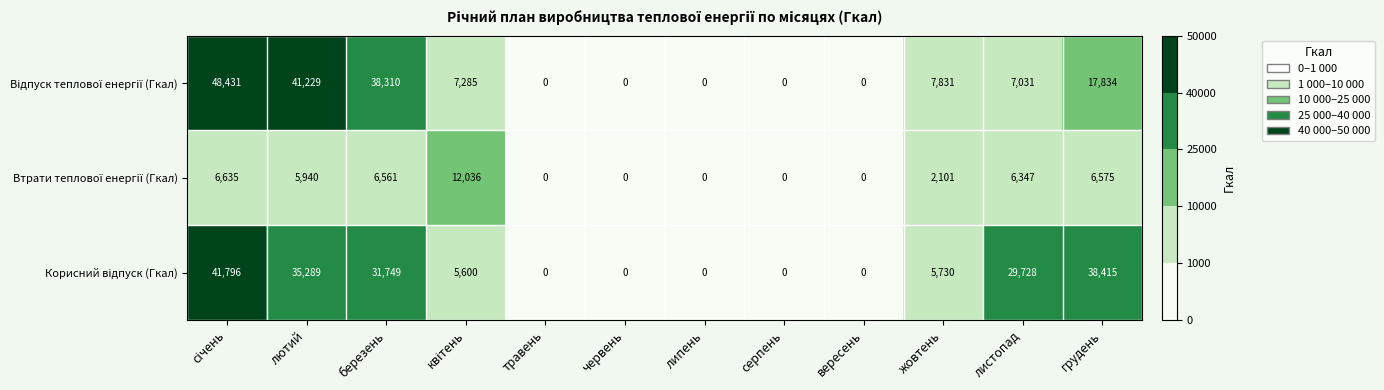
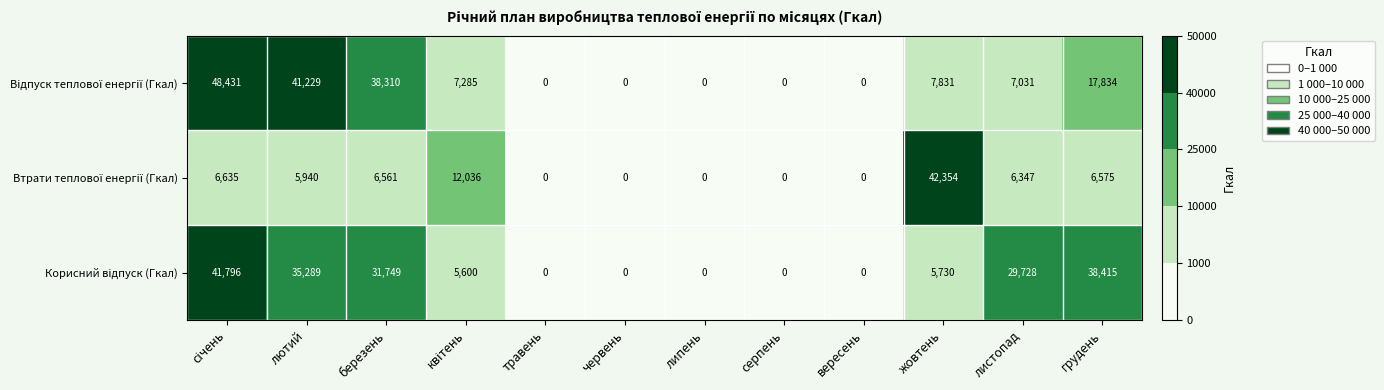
Втрати теплової енергії (Гкал), жовтень: 2,101 -> 42,354
